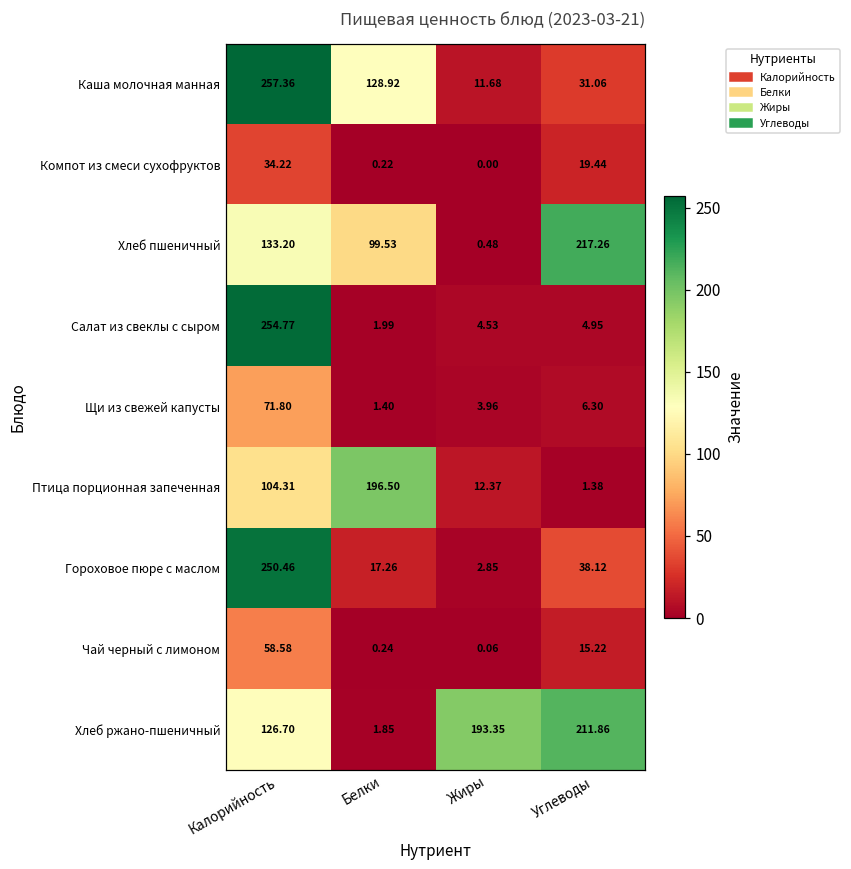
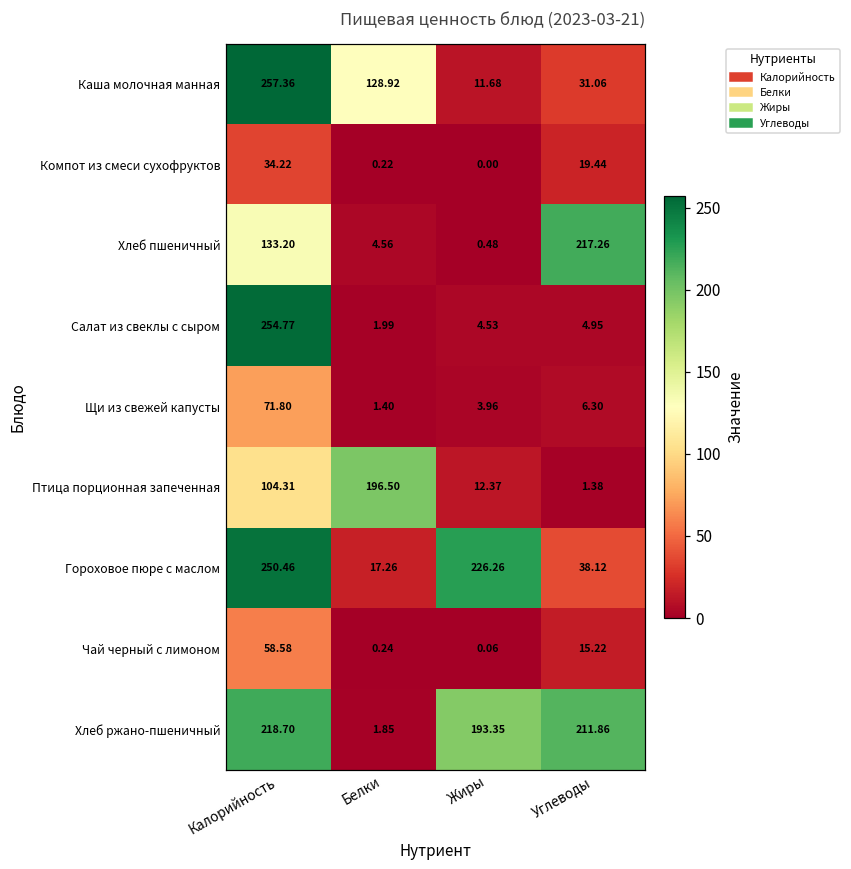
Хлеб пшеничный, Белки: 99.53 -> 4.56
Гороховое пюре с маслом, Жиры: 2.85 -> 226.26
Хлеб ржано-пшеничный, Калорийность: 126.70 -> 218.70
